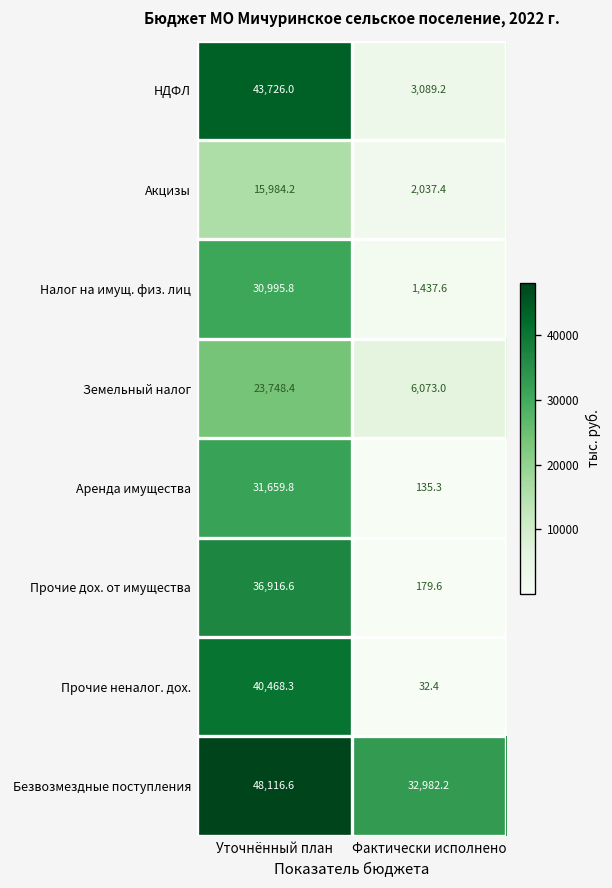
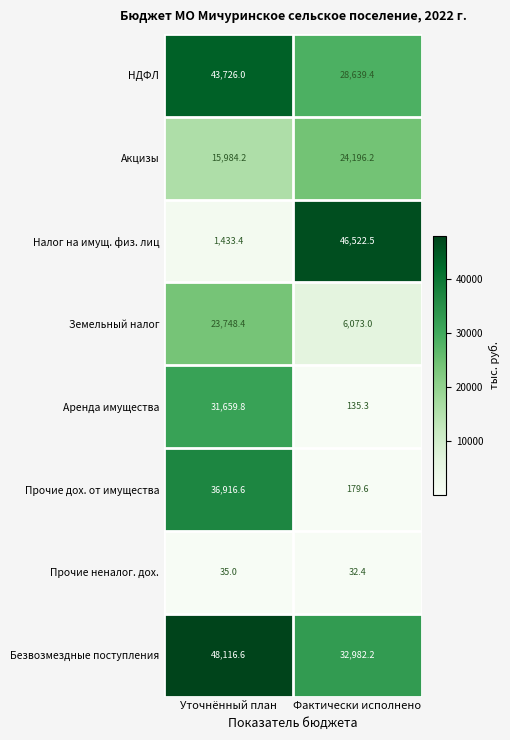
НДФЛ, Фактически исполнено: 3,089.2 -> 28,639.4
Акцизы, Фактически исполнено: 2,037.4 -> 24,196.2
Налог на имущ. физ. лиц, Уточнённый план: 30,995.8 -> 1,433.4
Налог на имущ. физ. лиц, Фактически исполнено: 1,437.6 -> 46,522.5
Прочие неналог. дох., Уточнённый план: 40,468.3 -> 35.0
